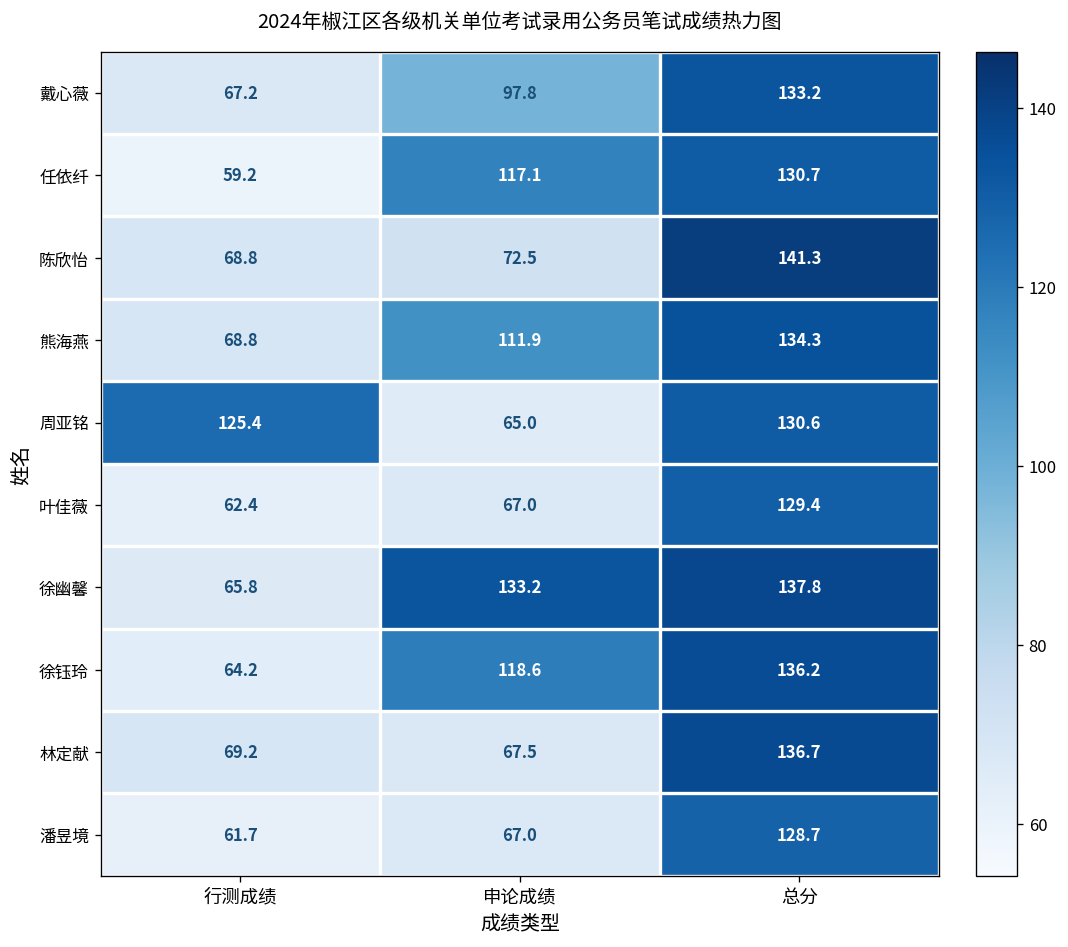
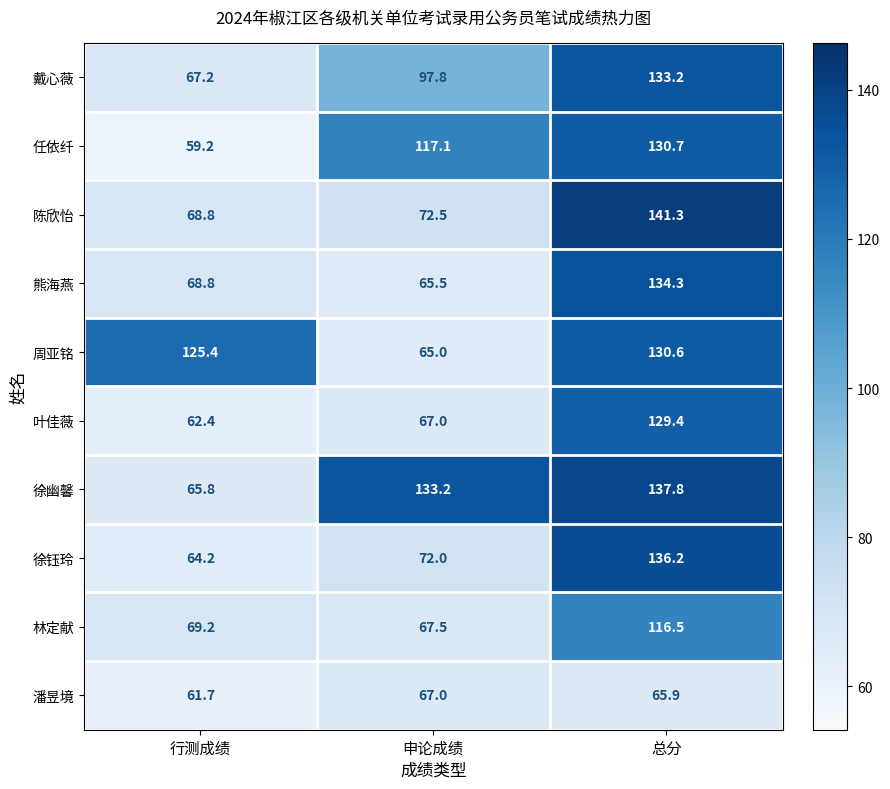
熊海燕, 申论成绩: 111.9 -> 65.5
徐钰玲, 申论成绩: 118.6 -> 72.0
林定献, 总分: 136.7 -> 116.5
潘昱境, 总分: 128.7 -> 65.9
